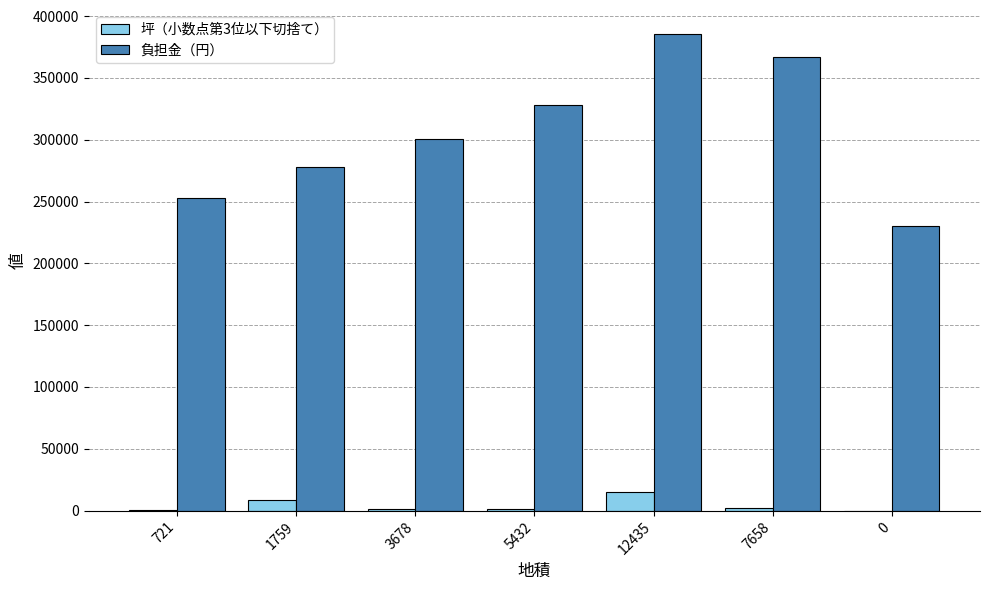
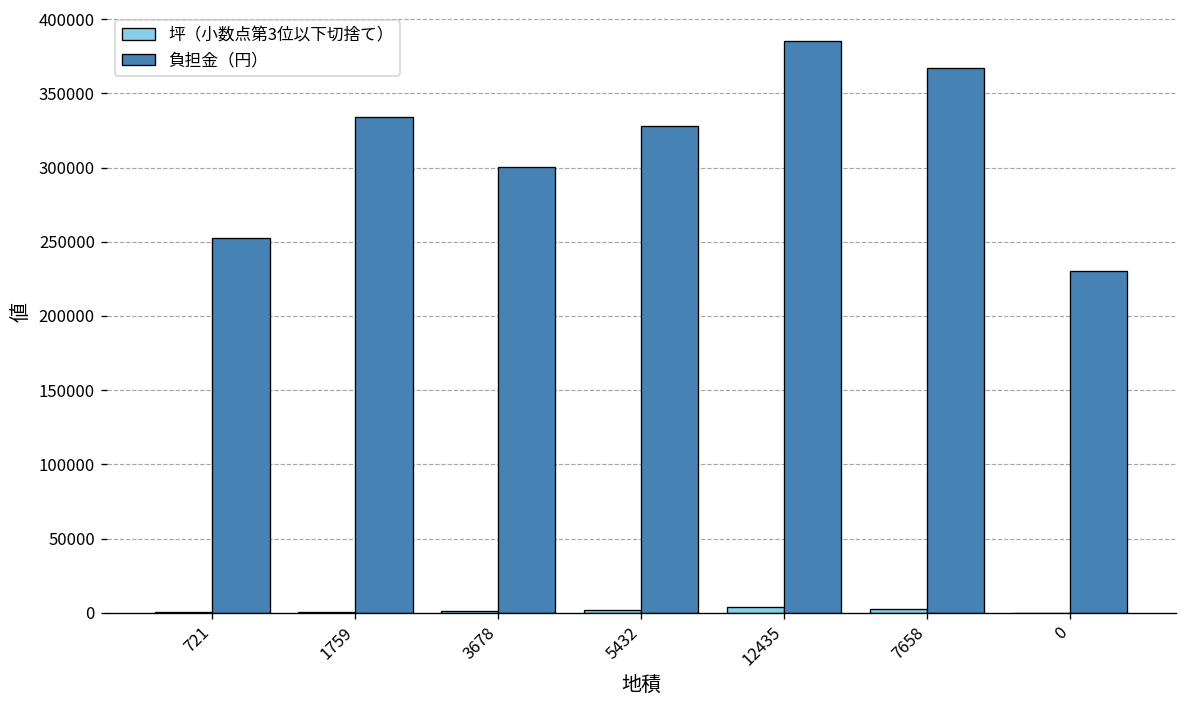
坪（小数点第3位以下切捨て）, 1759: 8000 -> 1000
負担金（円）, 1759: 278000 -> 334000
坪（小数点第3位以下切捨て）, 12435: 15000 -> 4000
